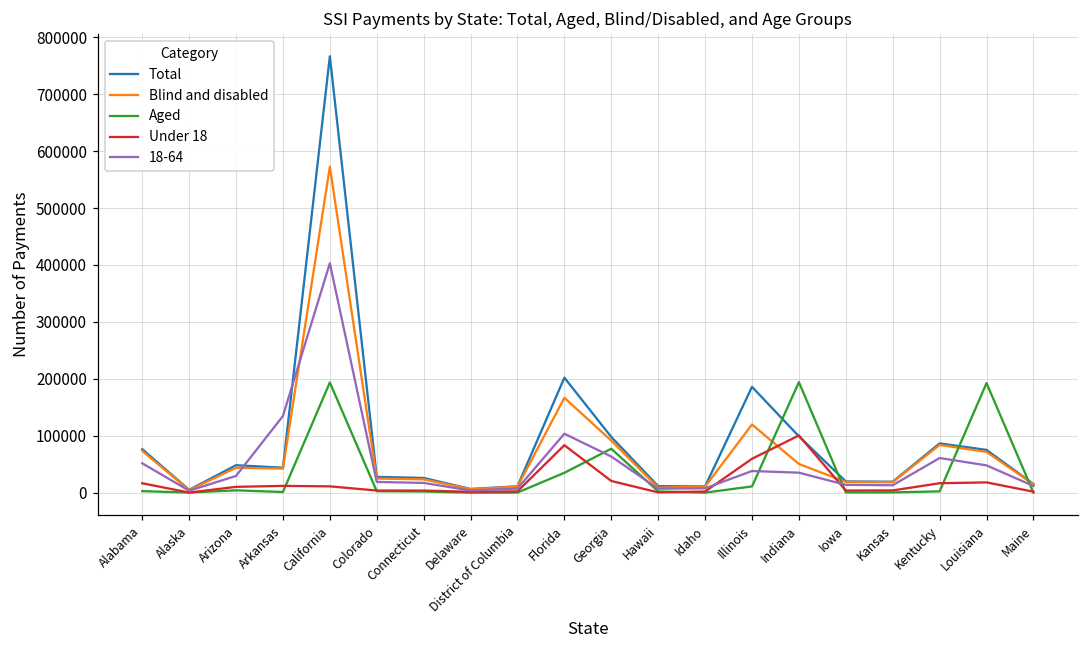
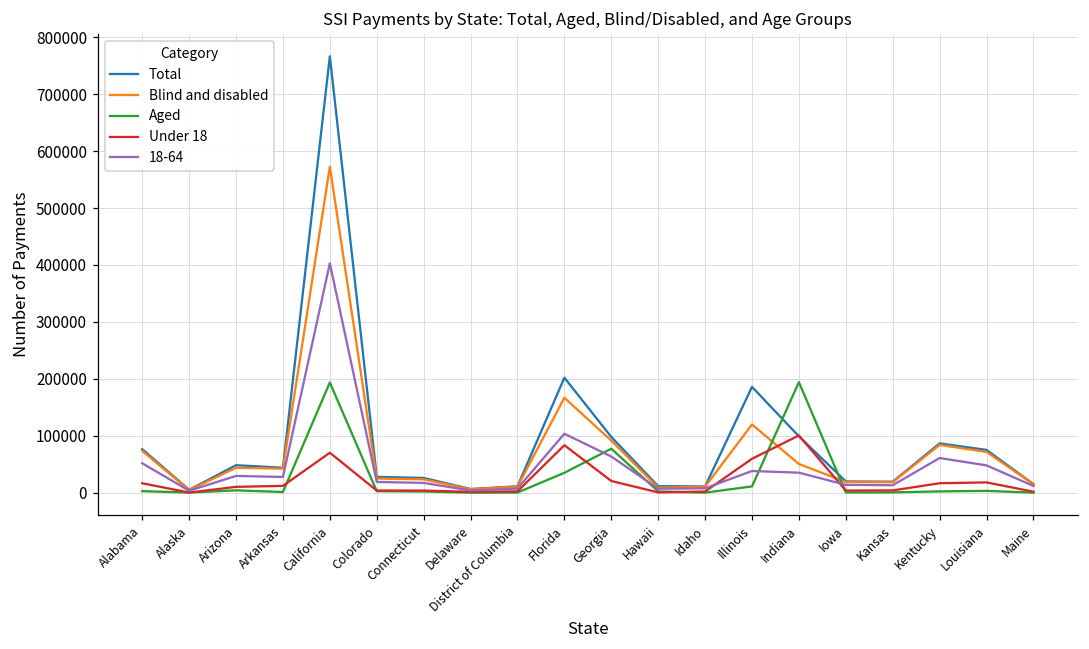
18-64, Arkansas: 130000 -> 30000
Under 18, California: 10000 -> 70000
Aged, Louisiana: 190000 -> 0
